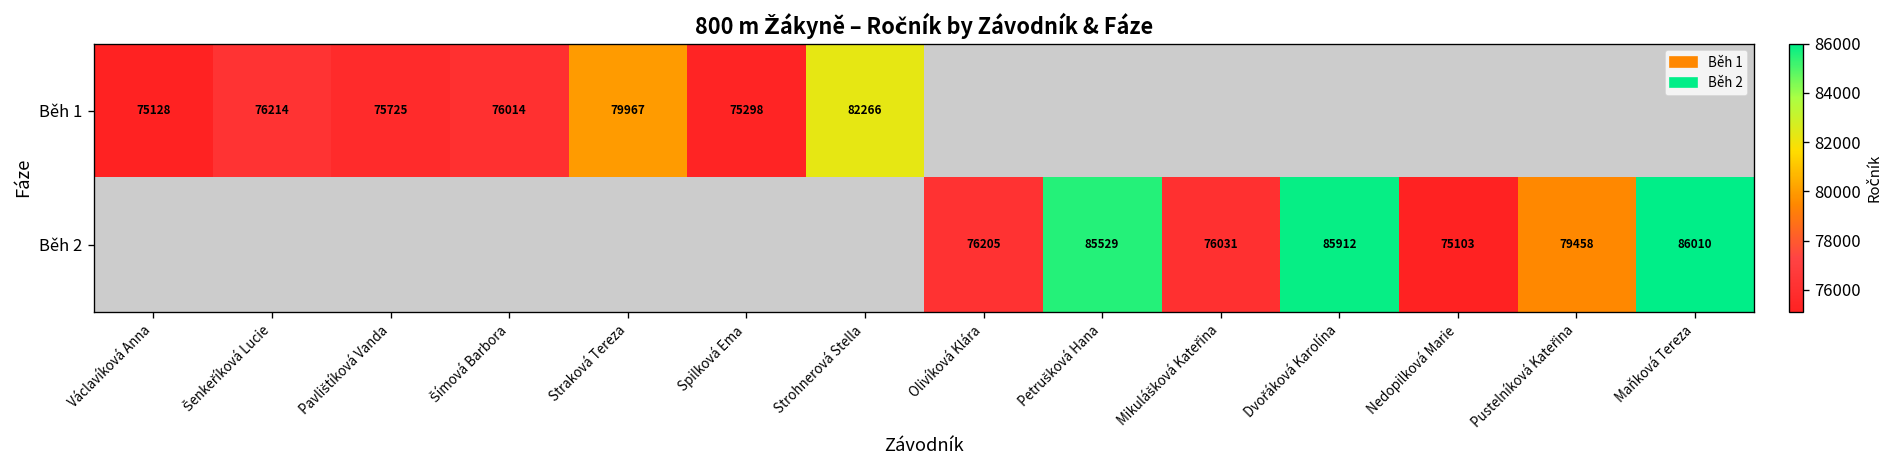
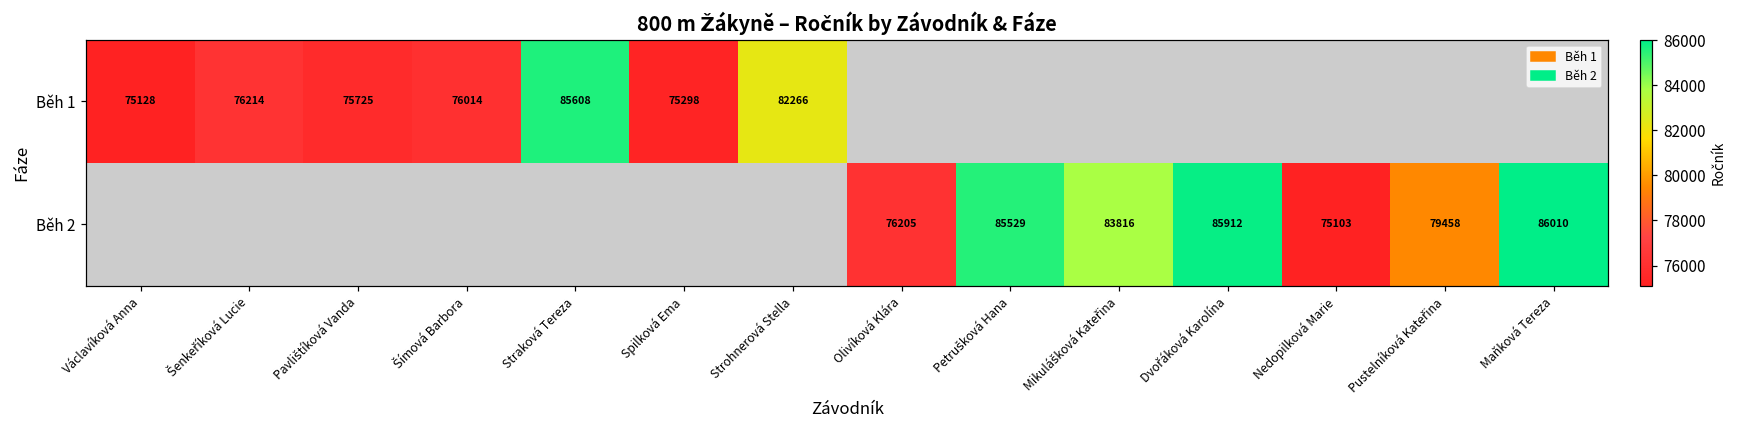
Běh 1, Straková Tereza: 79967 -> 85608
Běh 2, Mikulášková Kateřina: 76031 -> 83816
